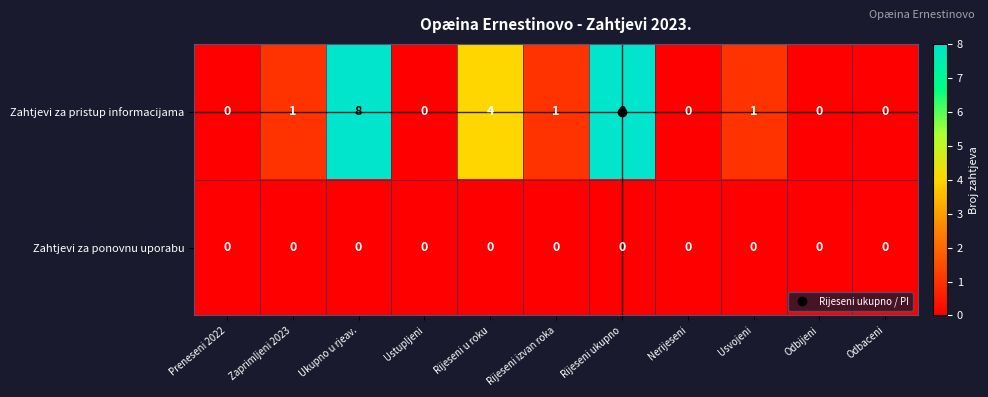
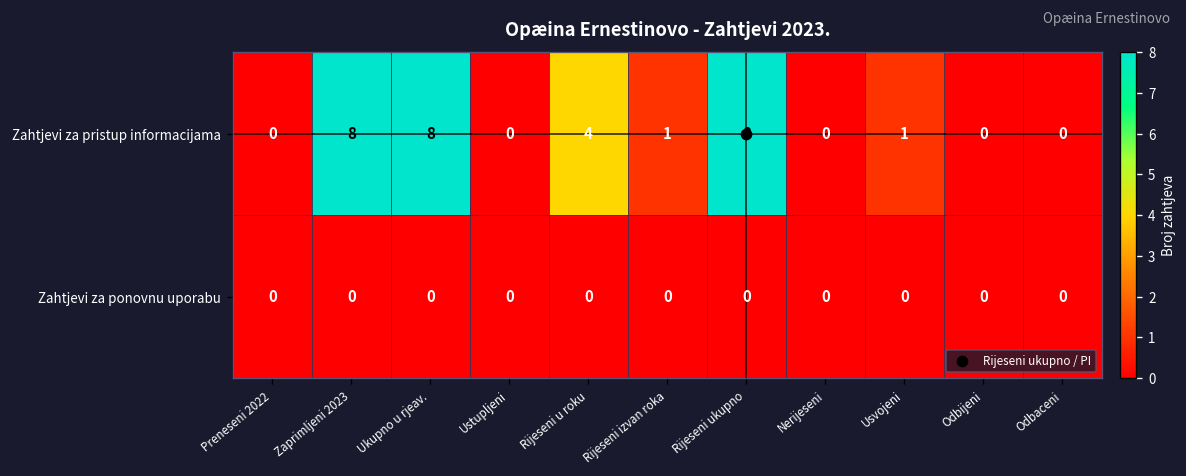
Zahtjevi za pristup informacijama, Zaprimljeni 2023: 1 -> 8
